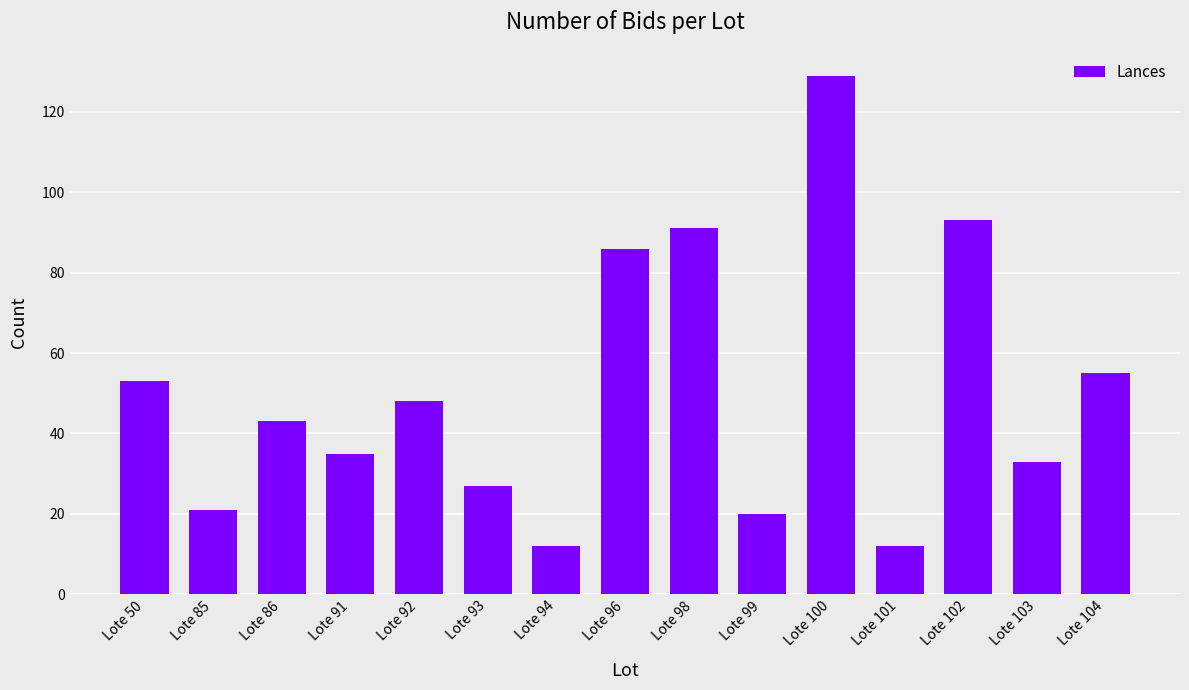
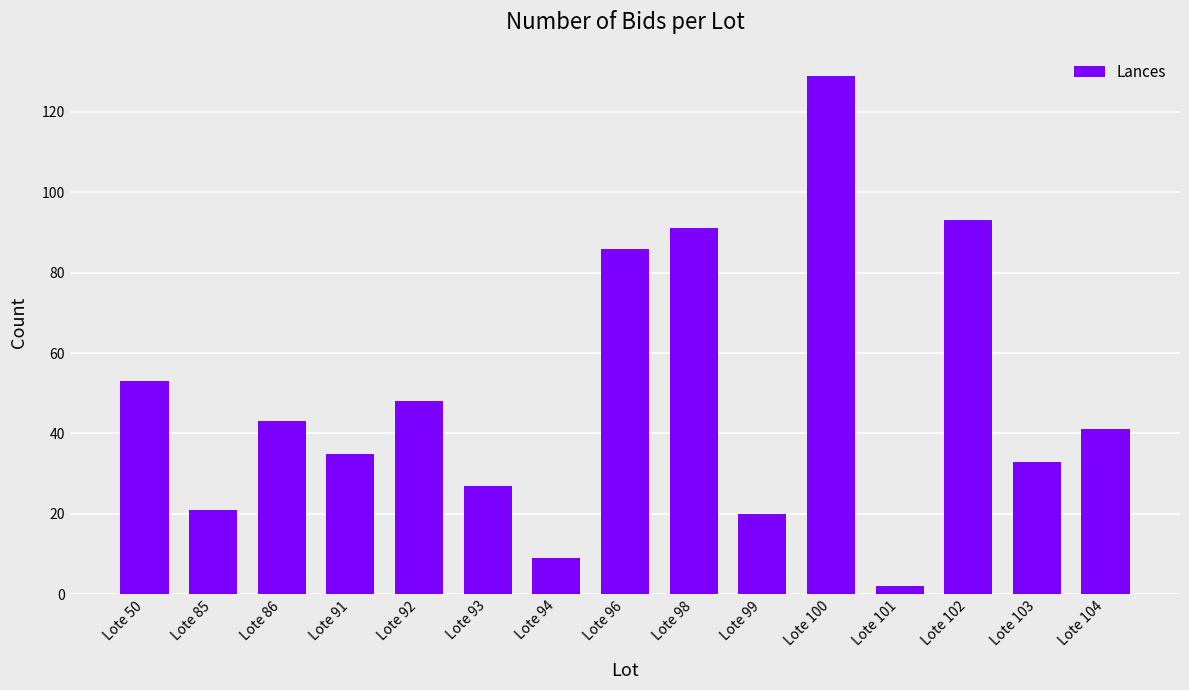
Lote 94: 12 -> 9
Lote 101: 12 -> 2
Lote 104: 55 -> 41
